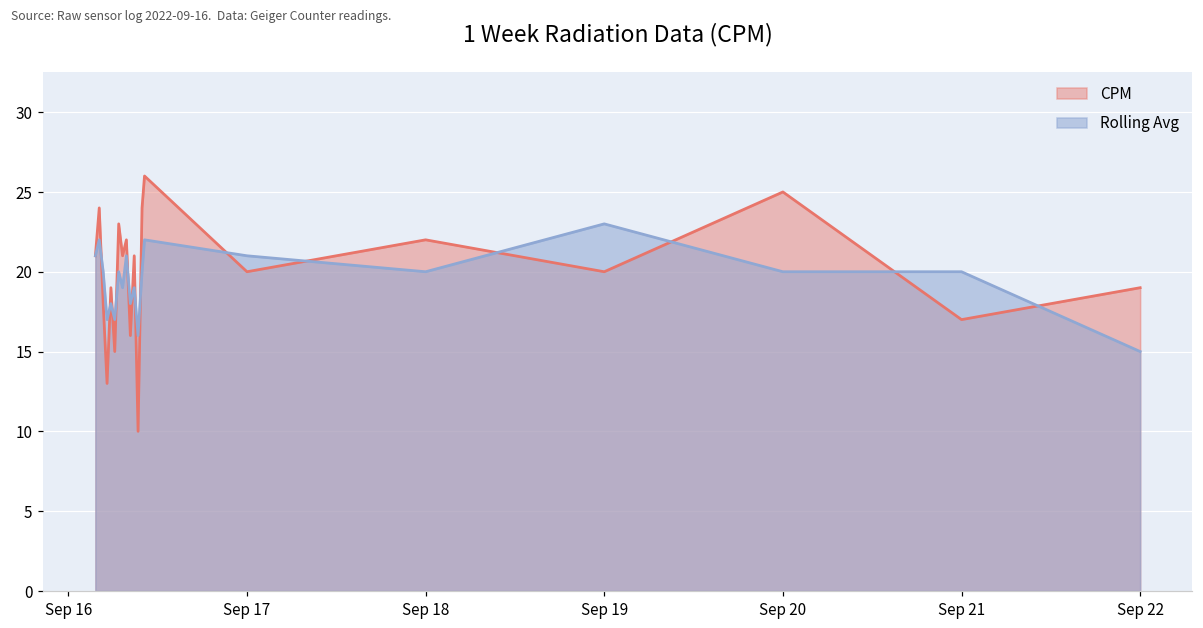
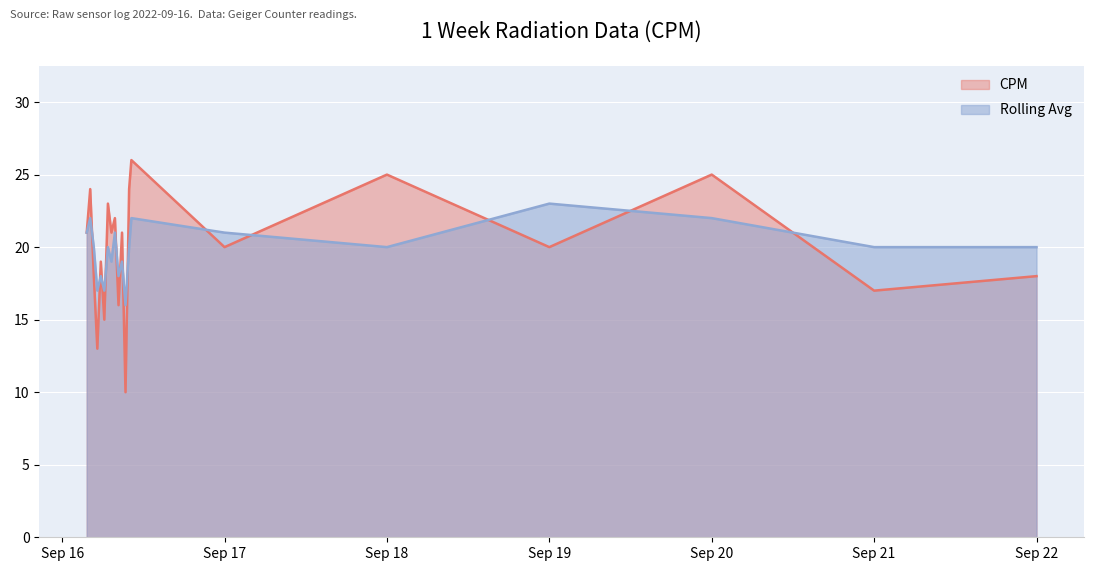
CPM, Sep 18: 22 -> 25
Rolling Avg, Sep 20: 20 -> 22
CPM, Sep 22: 19 -> 18
Rolling Avg, Sep 22: 15 -> 20
